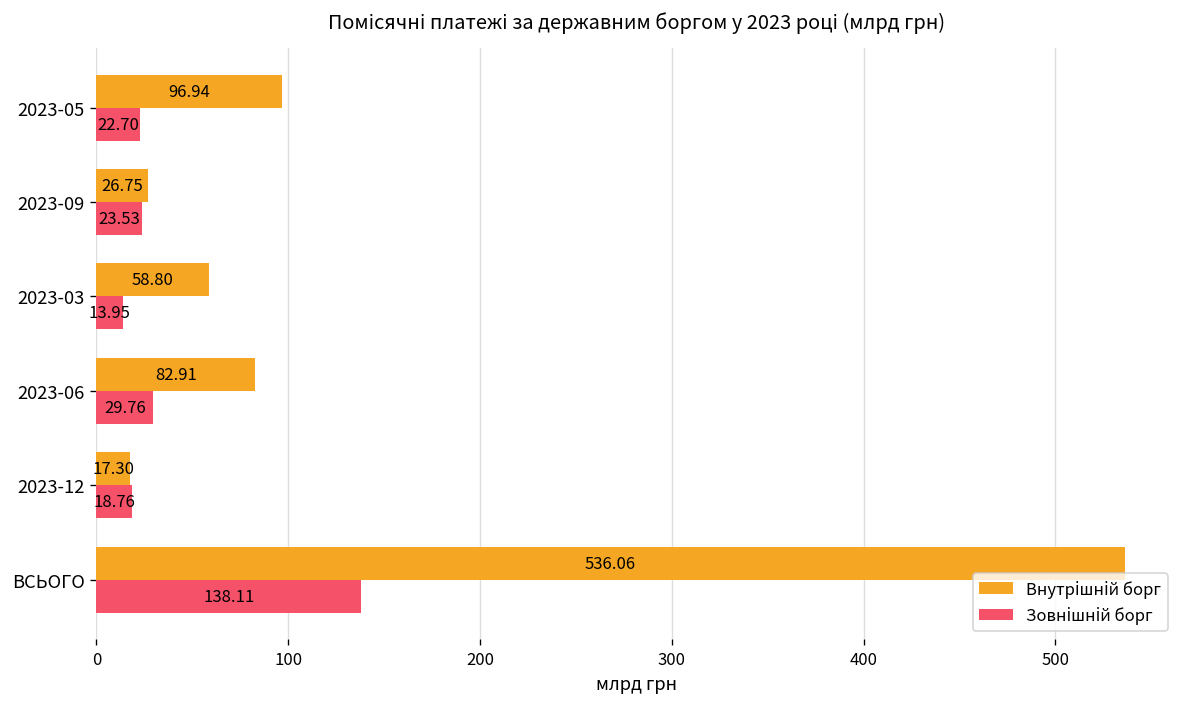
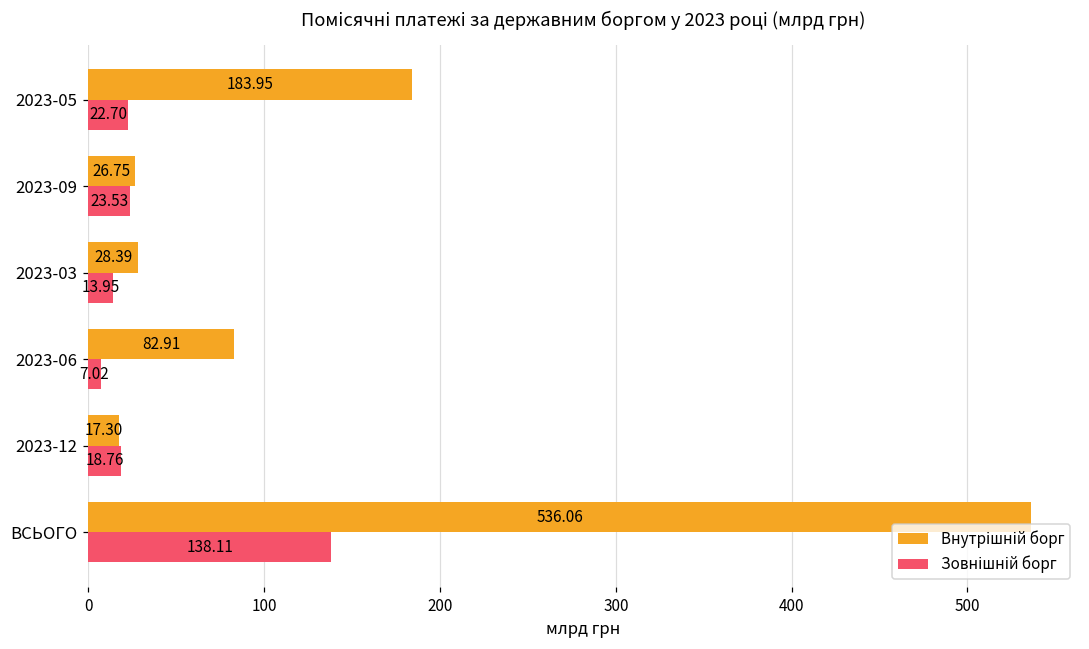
Внутрішній борг, 2023-05: 96.94 -> 183.95
Внутрішній борг, 2023-03: 58.80 -> 28.39
Зовнішній борг, 2023-06: 29.76 -> 7.02
